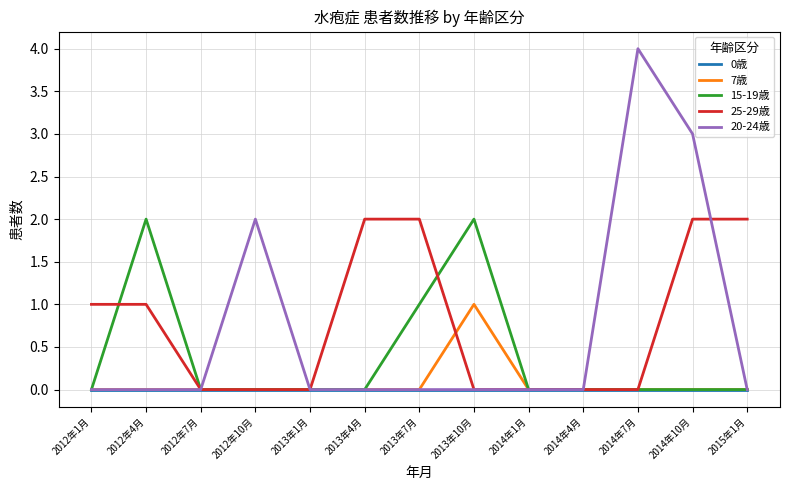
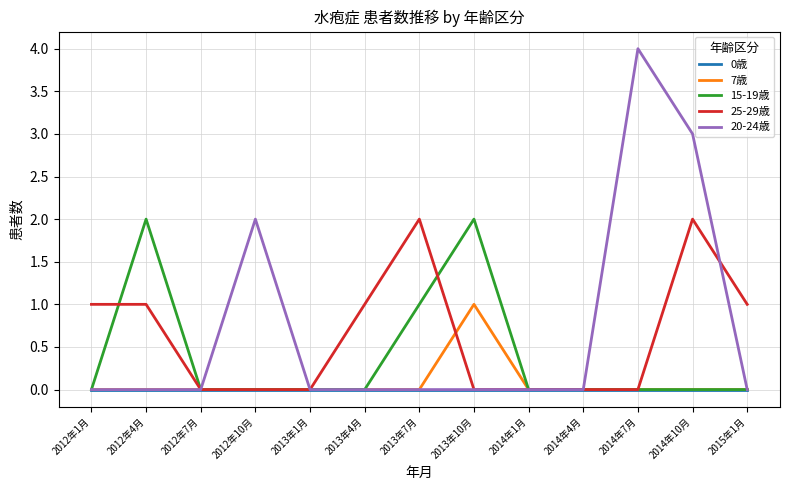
25-29歳, 2013年4月: 2 -> 1
25-29歳, 2015年1月: 2 -> 1
